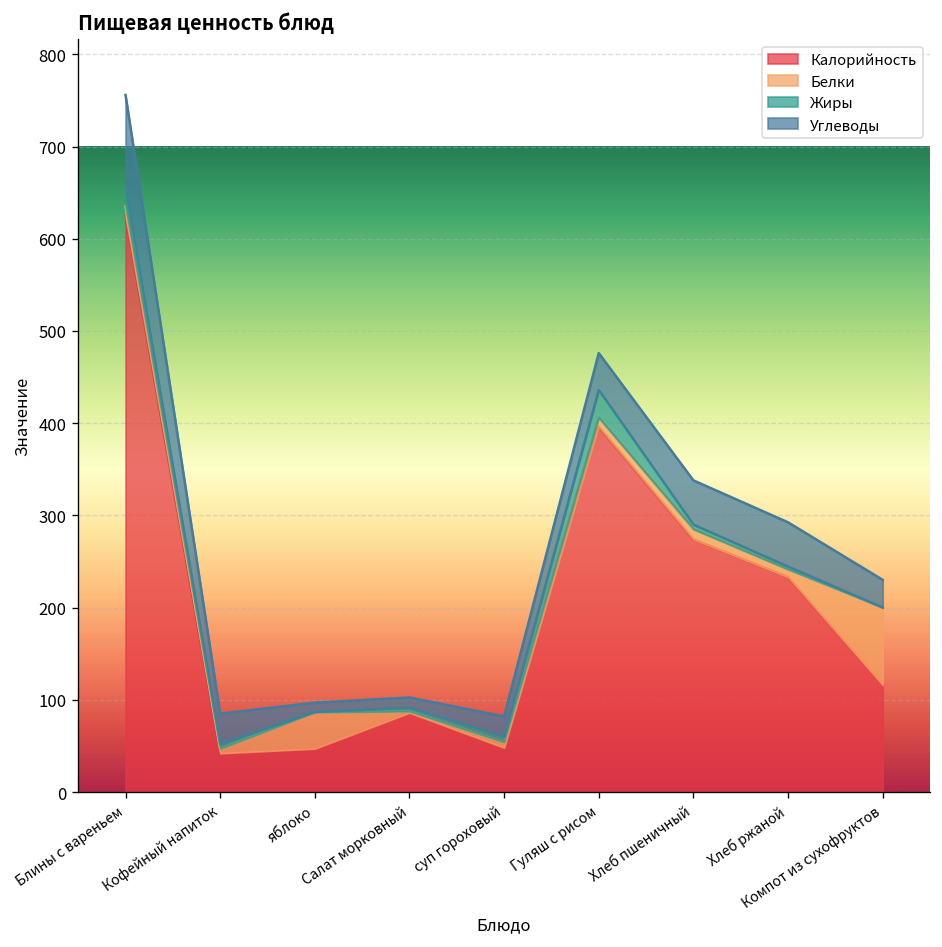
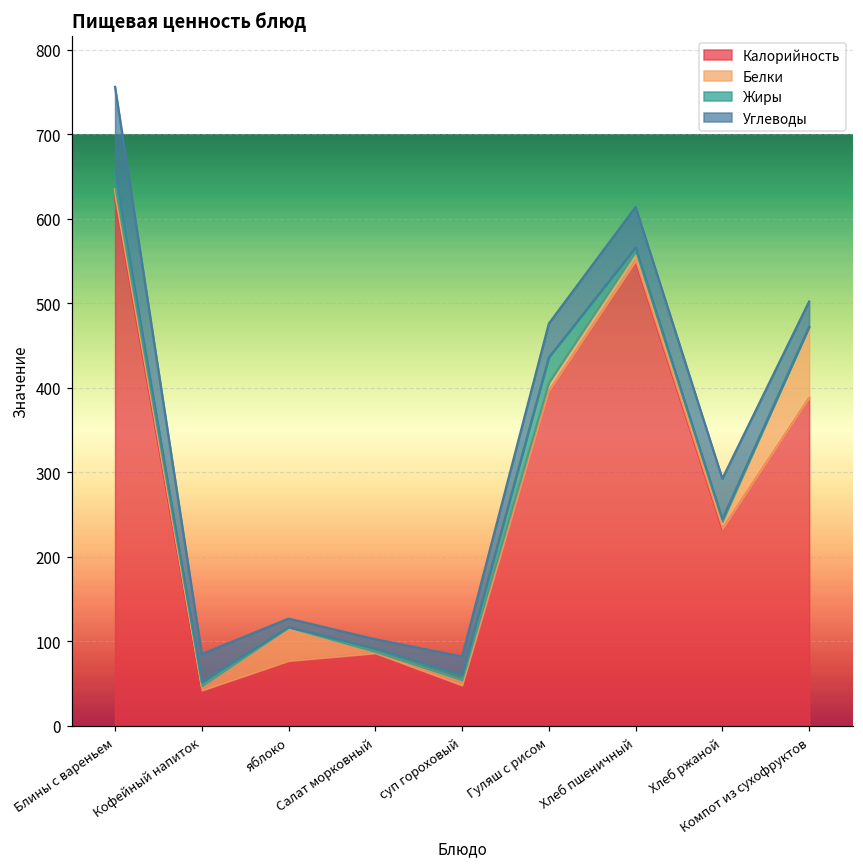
Калорийность, яблоко: 50 -> 80
Калорийность, Хлеб пшеничный: 270 -> 550
Калорийность, Компот из сухофруктов: 120 -> 390
